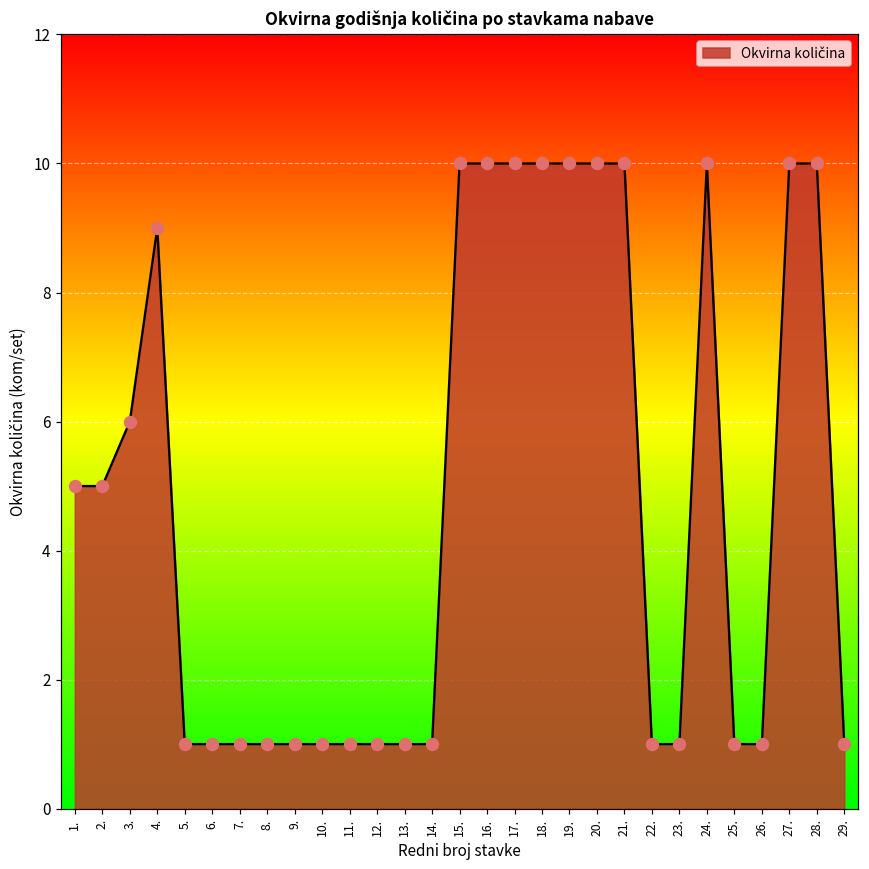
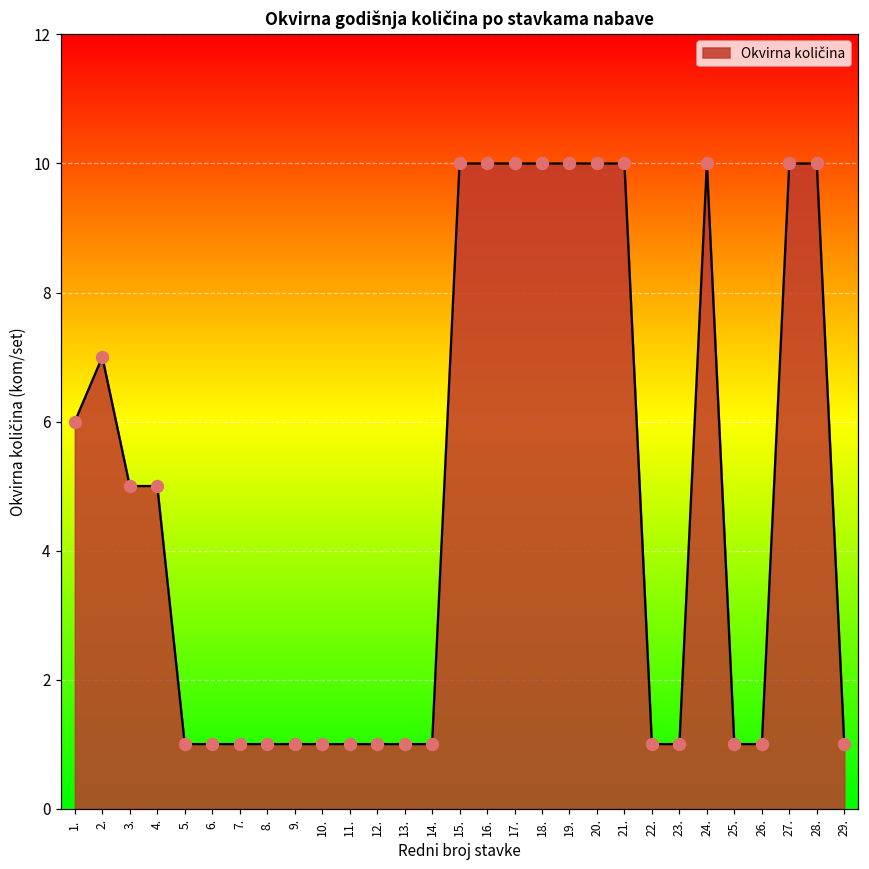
1.: 5 -> 6
2.: 5 -> 7
3.: 6 -> 5
4.: 9 -> 5
